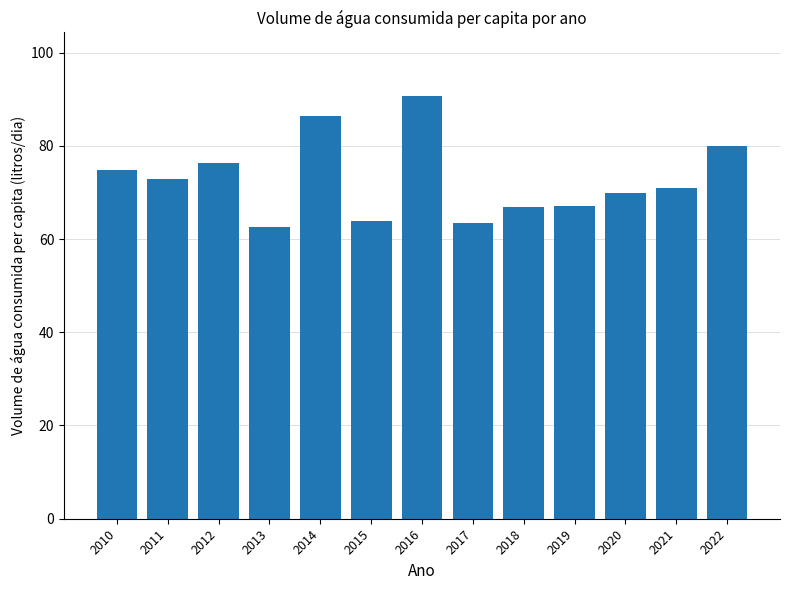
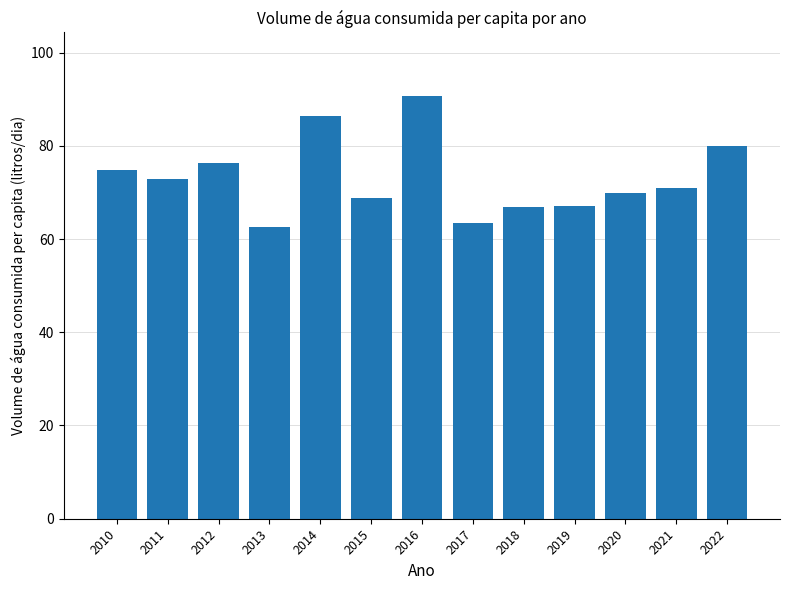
2015: 64 -> 69
